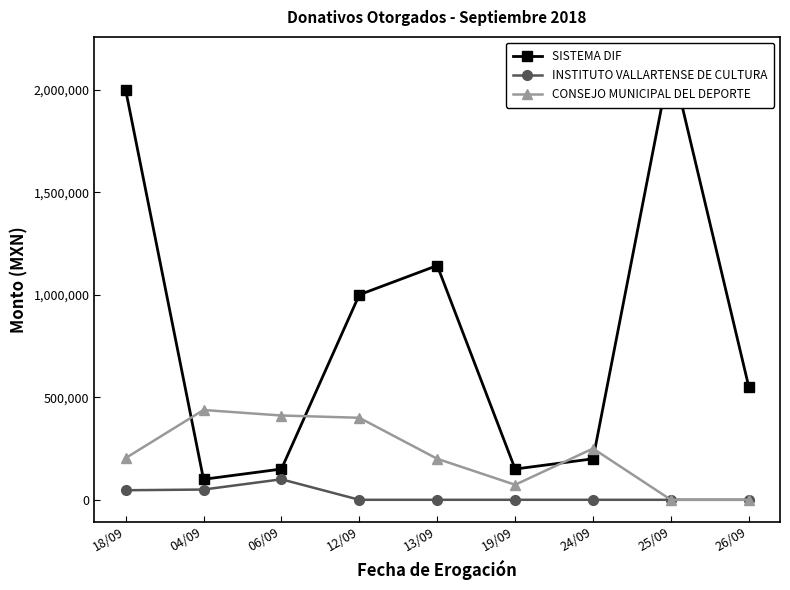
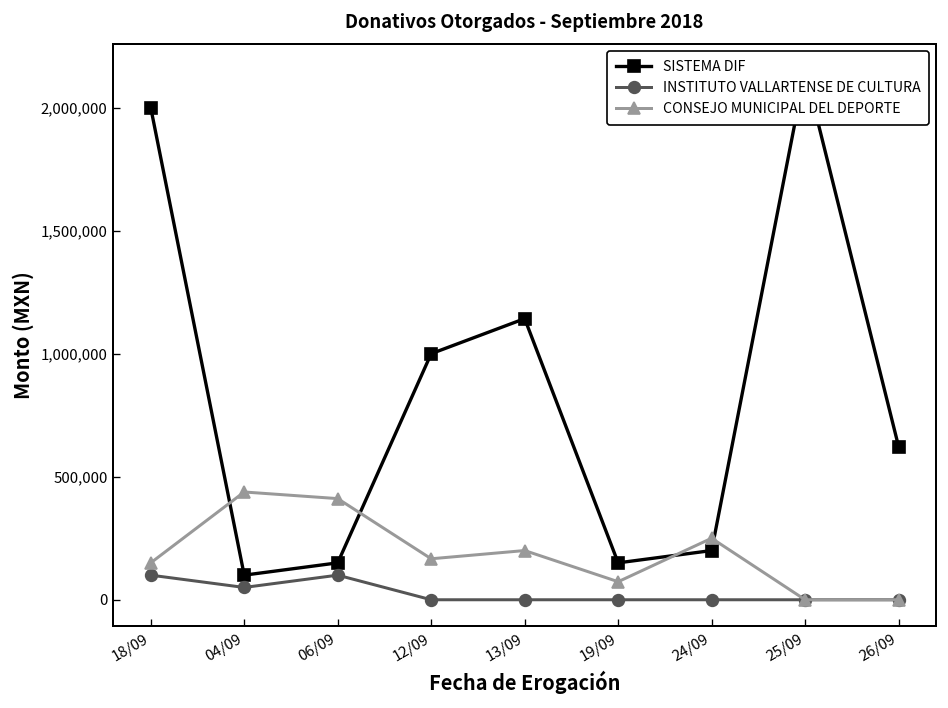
INSTITUTO VALLARTENSE DE CULTURA, 18/09: 50,000 -> 100,000
CONSEJO MUNICIPAL DEL DEPORTE, 18/09: 200,000 -> 150,000
CONSEJO MUNICIPAL DEL DEPORTE, 12/09: 400,000 -> 170,000
SISTEMA DIF, 26/09: 550,000 -> 620,000
